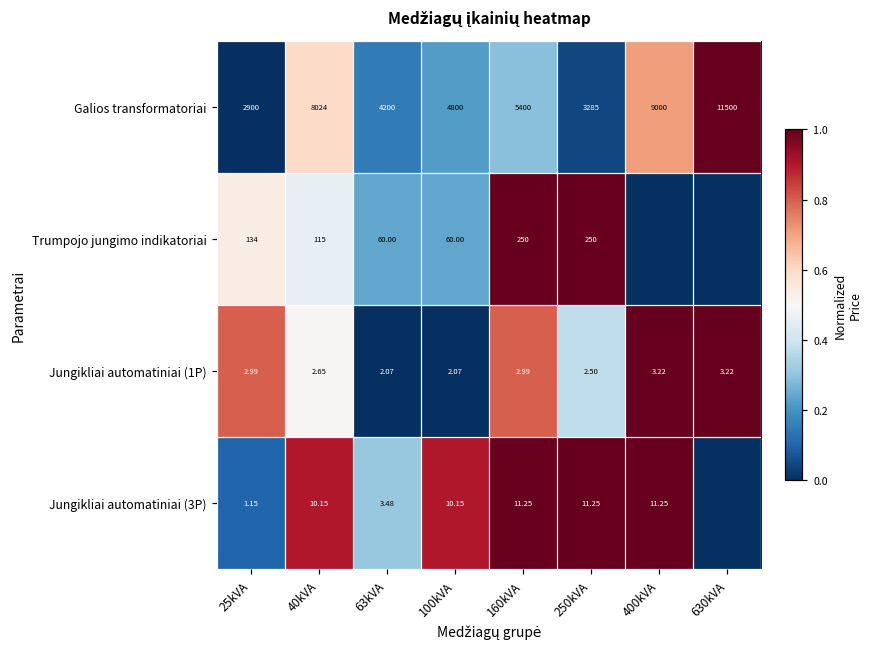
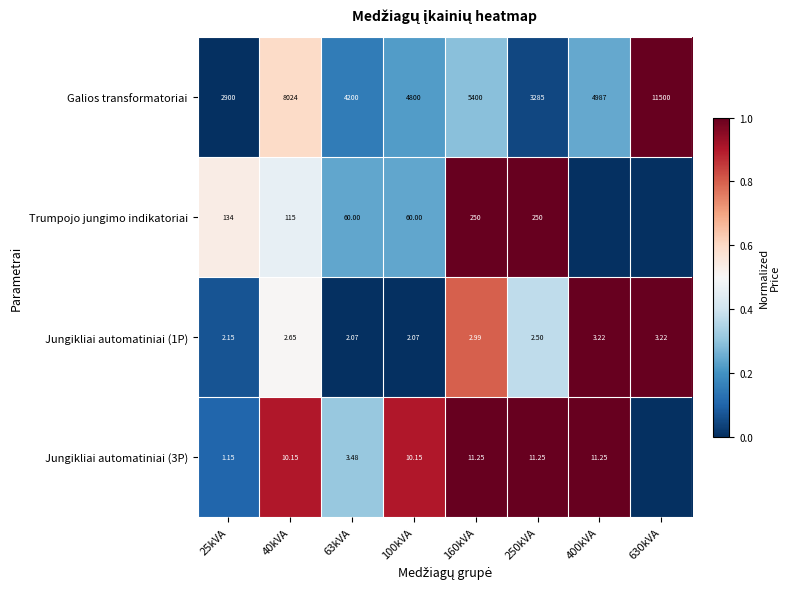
Galios transformatoriai, 400kVA: 9000 -> 4987
Jungikliai automatiniai (1P), 25kVA: 2.99 -> 2.15
